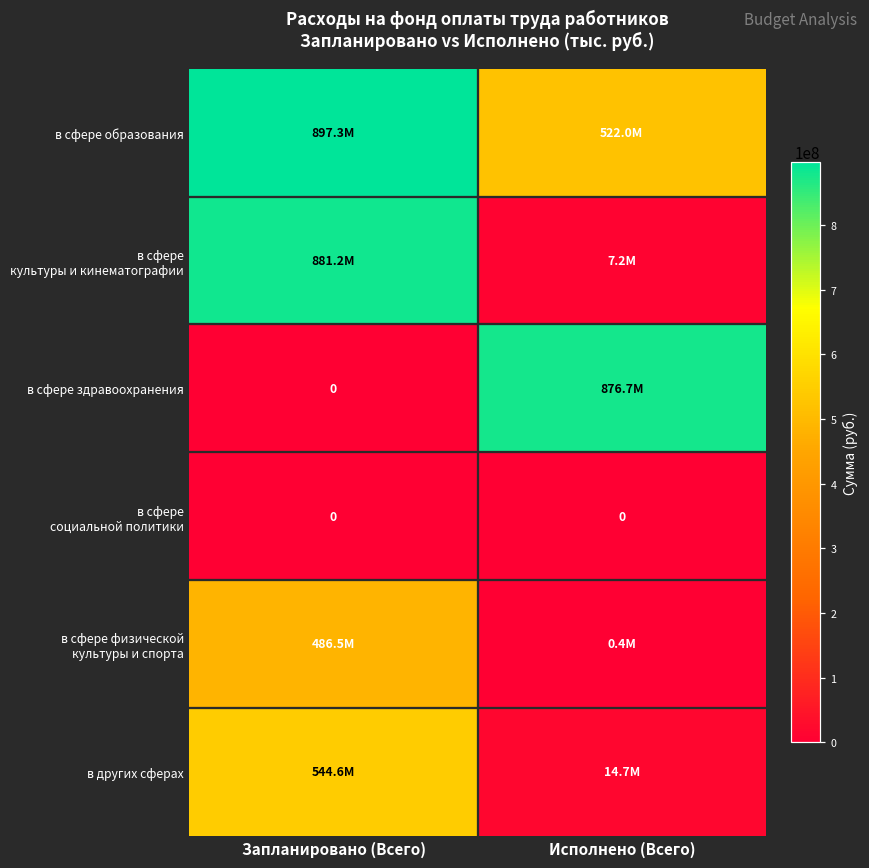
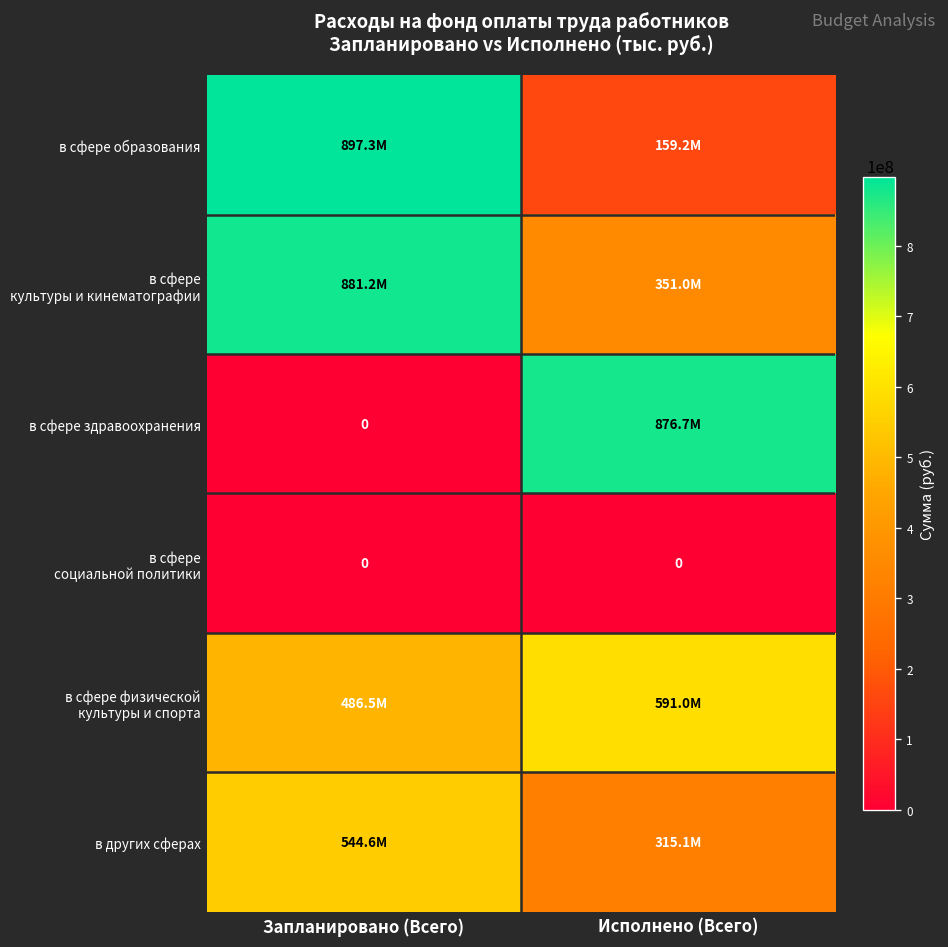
в сфере образования, Исполнено (Всего): 522.0M -> 159.2M
в сфере культуры и кинематографии, Исполнено (Всего): 7.2M -> 351.0M
в сфере физической культуры и спорта, Исполнено (Всего): 0.4M -> 591.0M
в других сферах, Исполнено (Всего): 14.7M -> 315.1M
